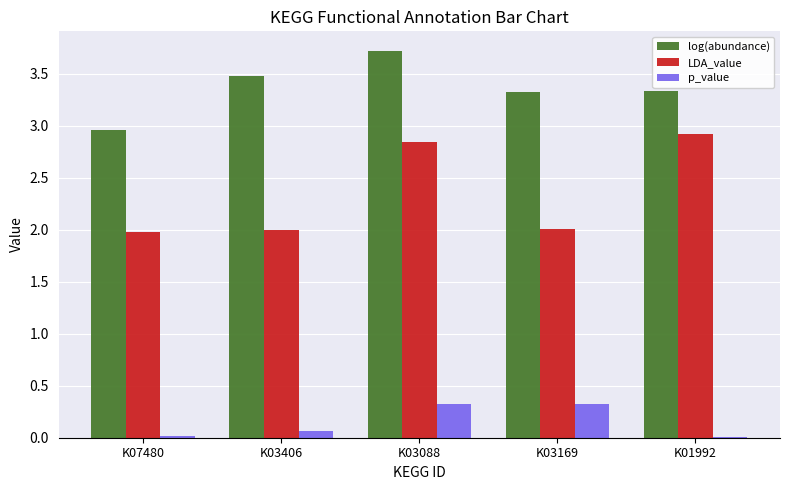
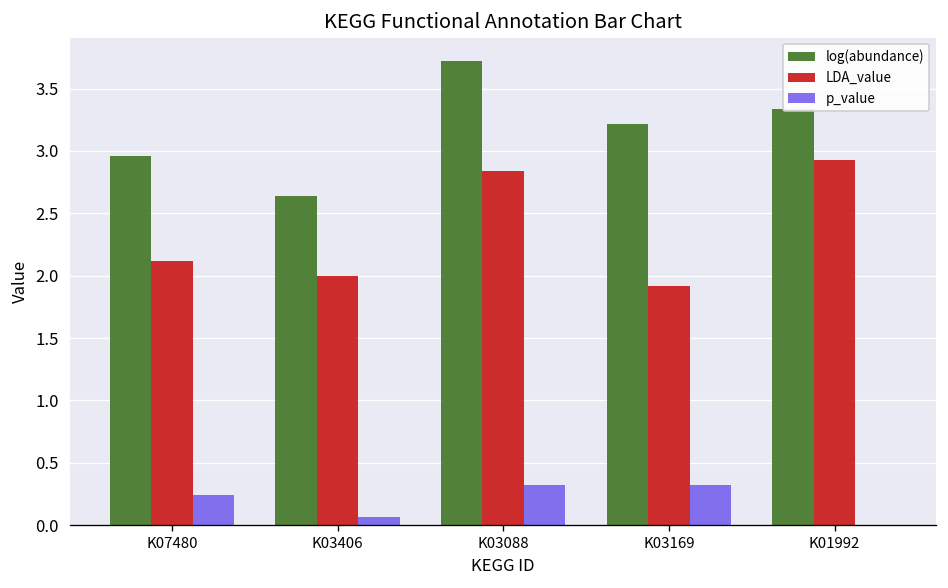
LDA_value, K07480: 1.98 -> 2.12
p_value, K07480: 0.02 -> 0.24
log(abundance), K03406: 3.47 -> 2.64
log(abundance), K03169: 3.33 -> 3.22
LDA_value, K03169: 2.01 -> 1.92
